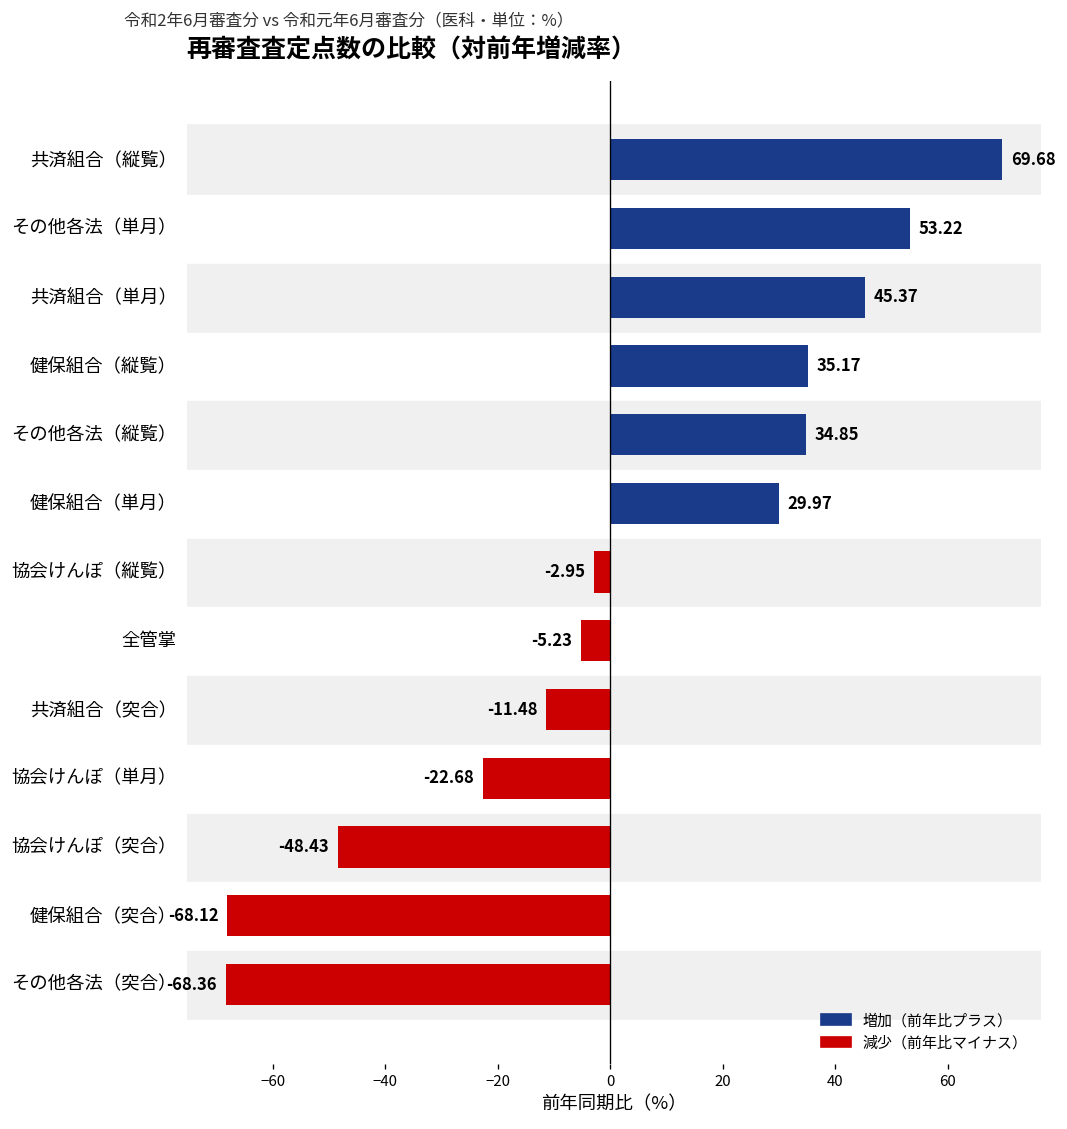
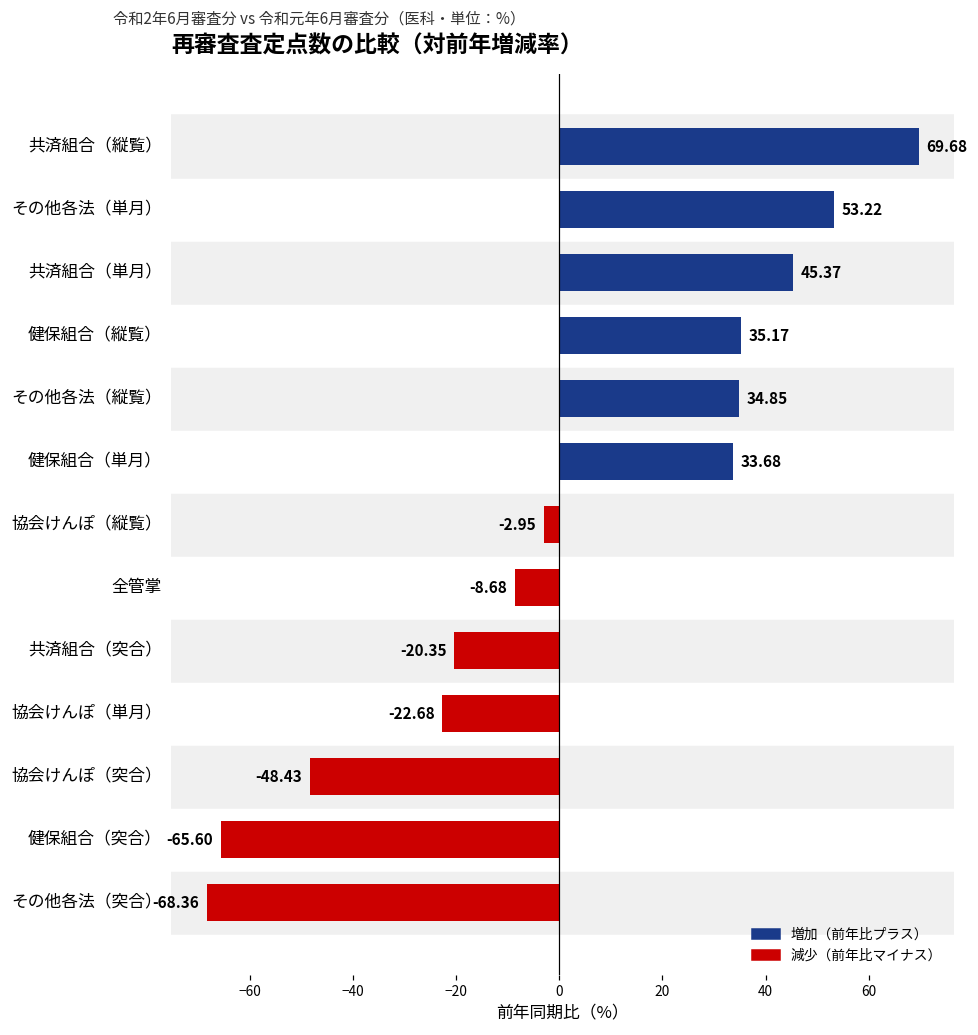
健保組合（単月）: 29.97 -> 33.68
全管掌: -5.23 -> -8.68
共済組合（突合）: -11.48 -> -20.35
健保組合（突合）: -68.12 -> -65.60
